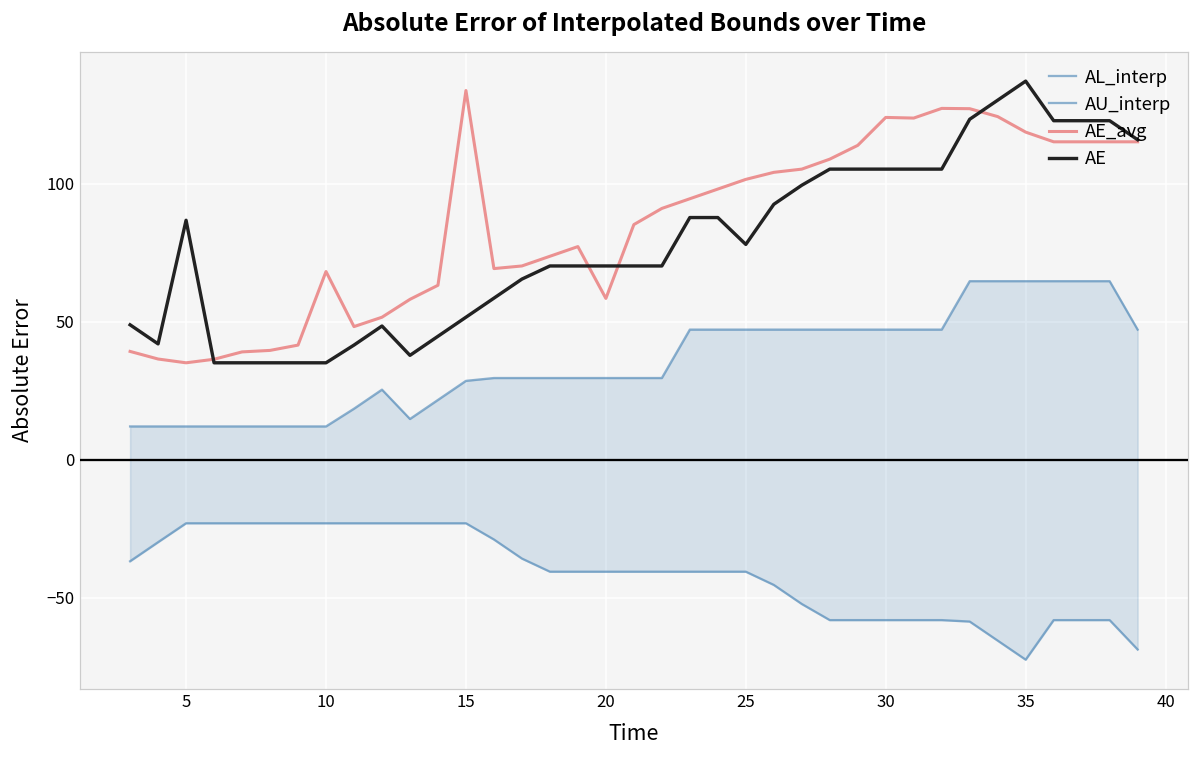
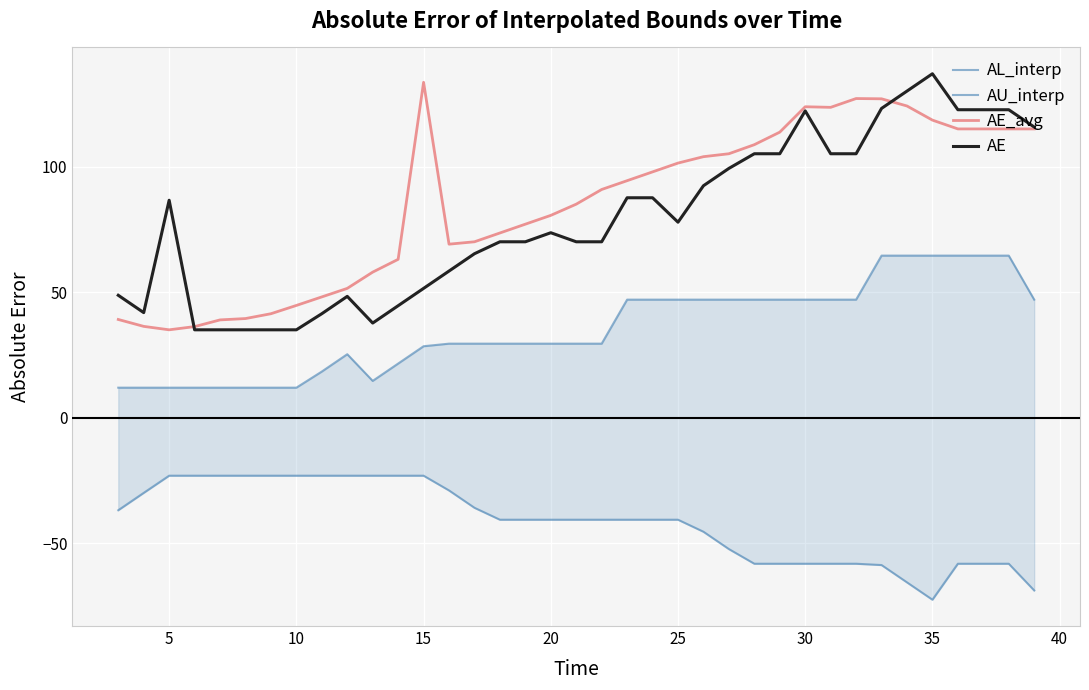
AE_avg, 10: 68 -> 45
AE_avg, 20: 58 -> 81
AE, 20: 70 -> 74
AE, 30: 105 -> 122
